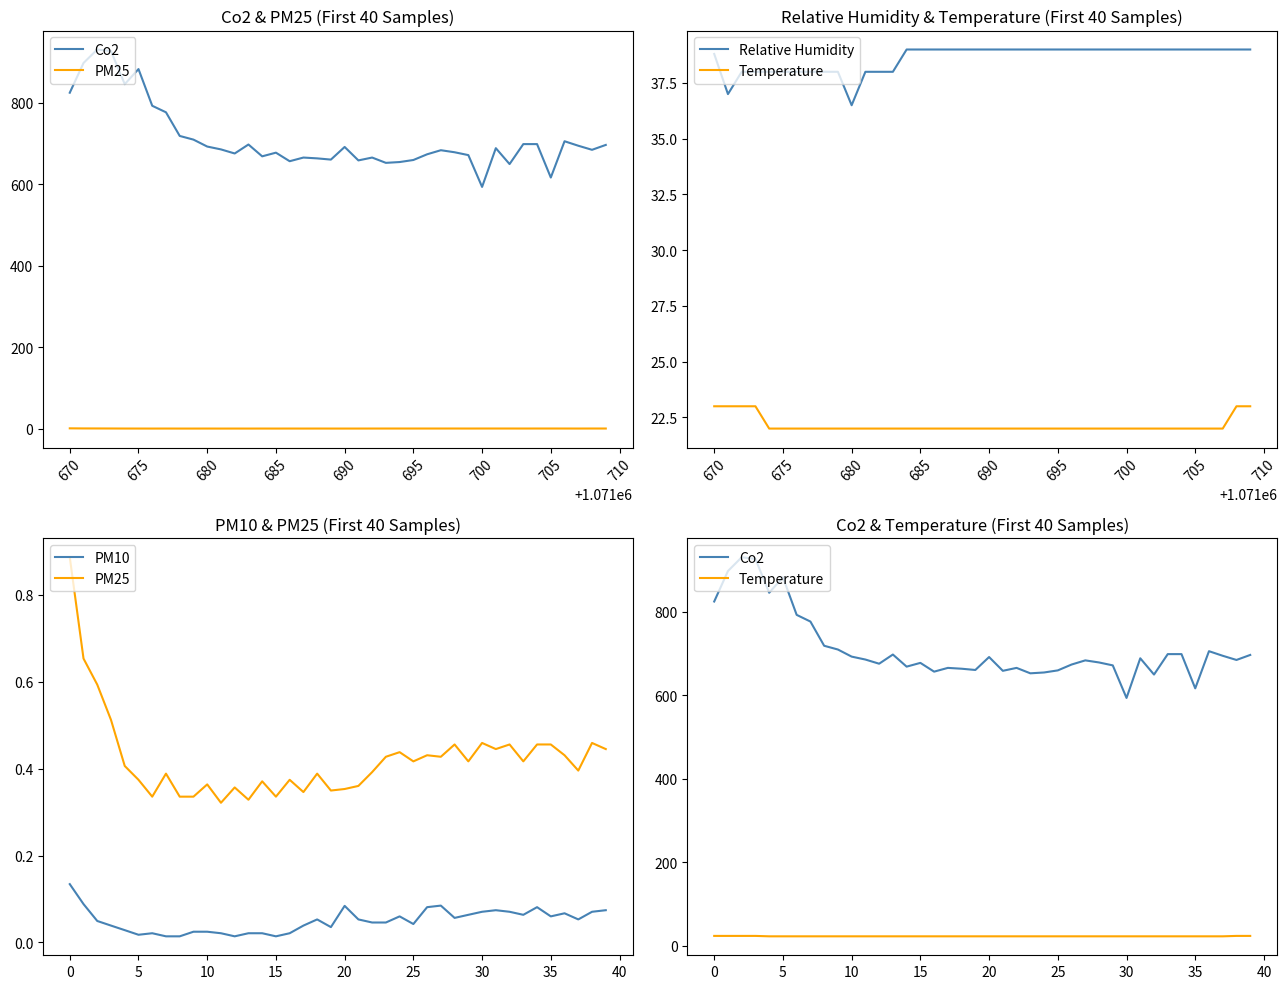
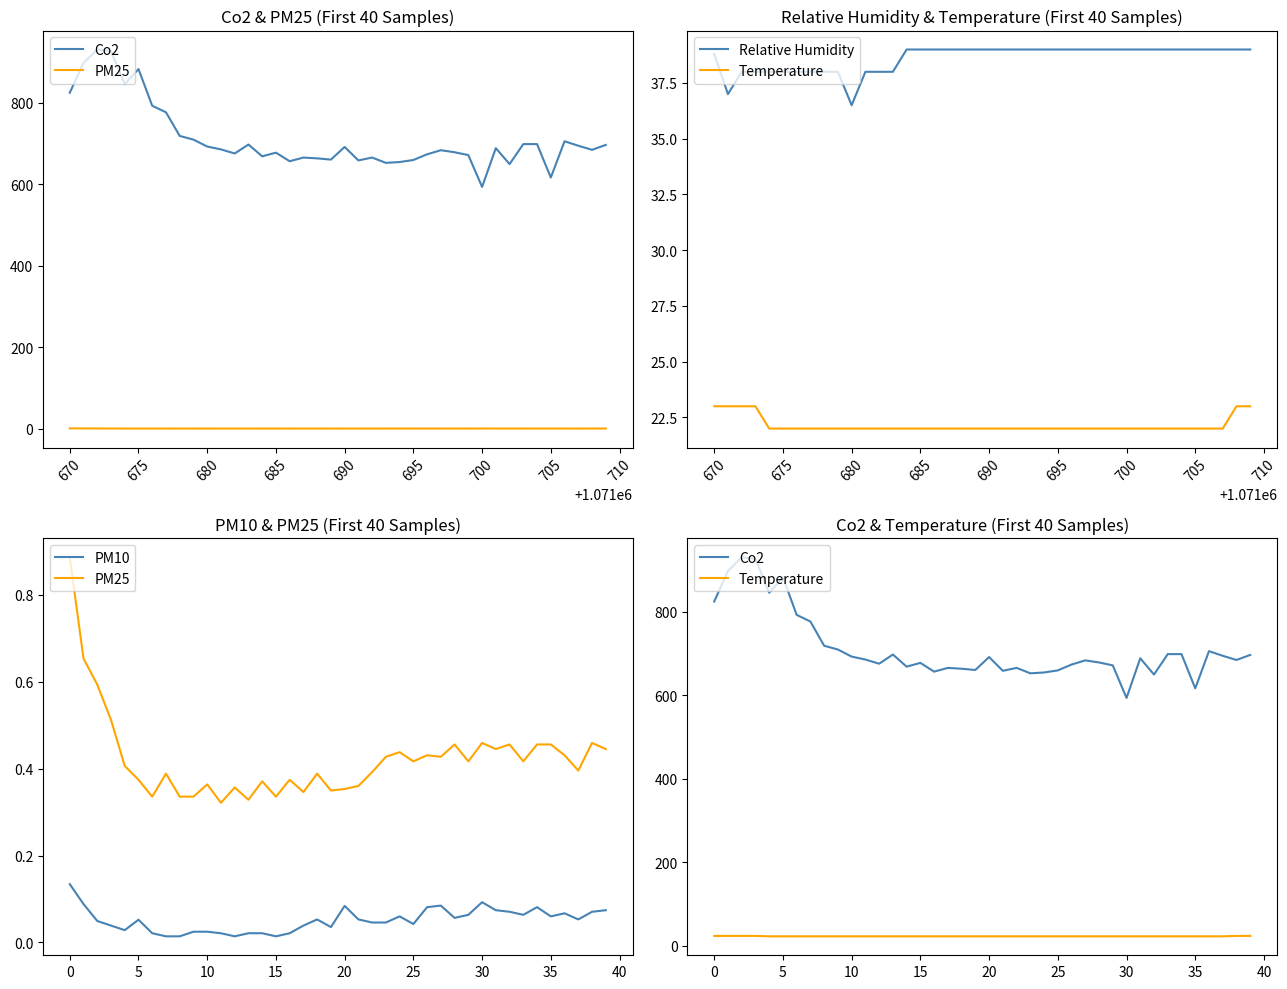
PM10 & PM25 (First 40 Samples), PM10, 5: 0.02 -> 0.05
PM10 & PM25 (First 40 Samples), PM10, 30: 0.07 -> 0.09
